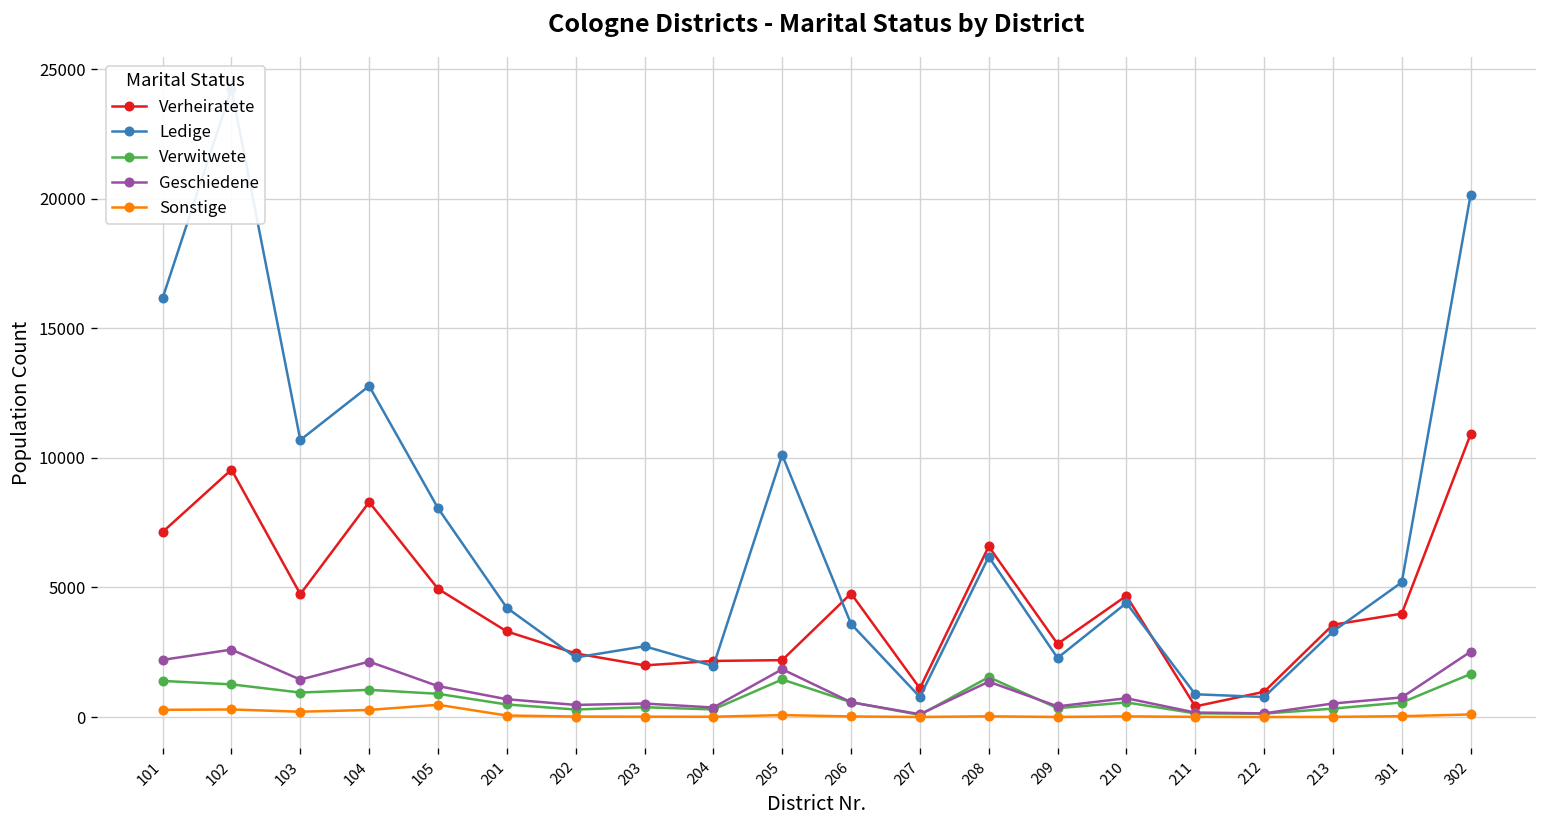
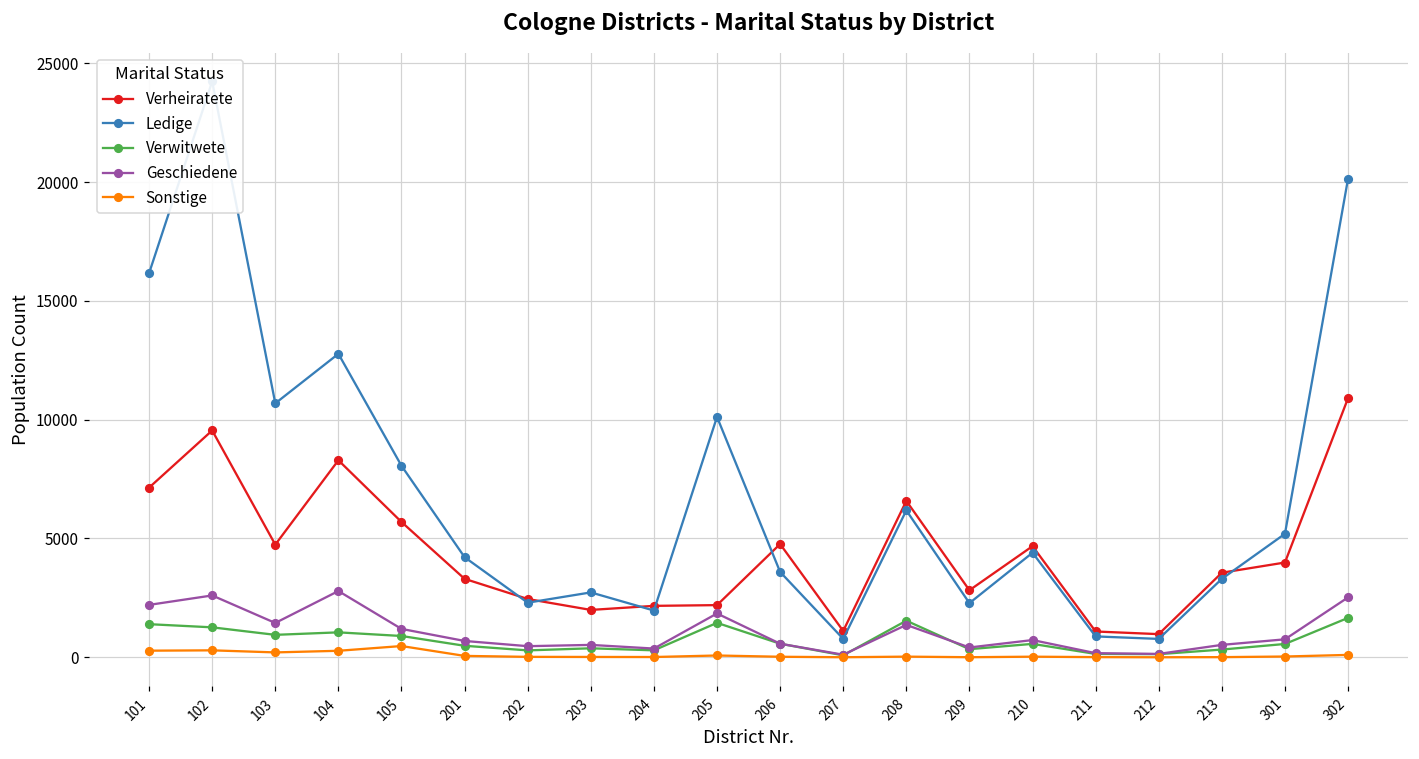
Geschiedene, 104: 2100 -> 2800
Verheiratete, 105: 4900 -> 5700
Verheiratete, 211: 400 -> 1100
